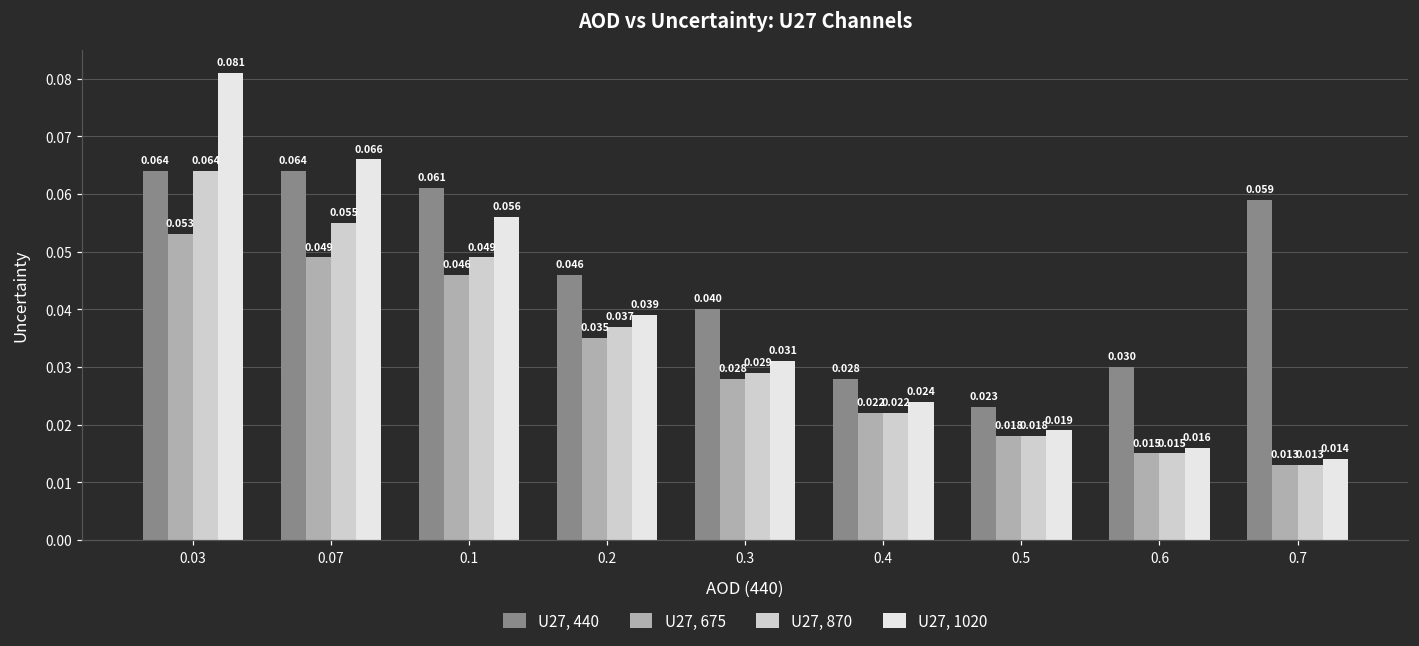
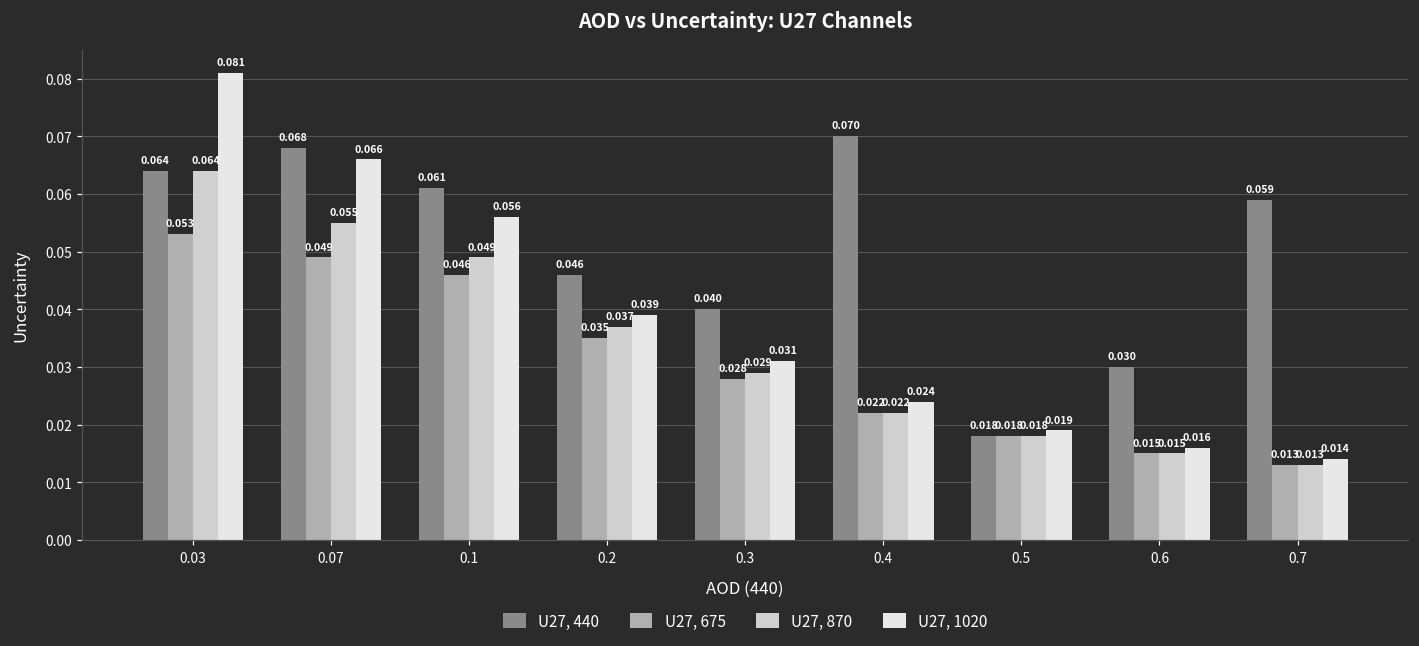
U27, 440, 0.07: 0.064 -> 0.068
U27, 440, 0.4: 0.028 -> 0.070
U27, 440, 0.5: 0.023 -> 0.018
